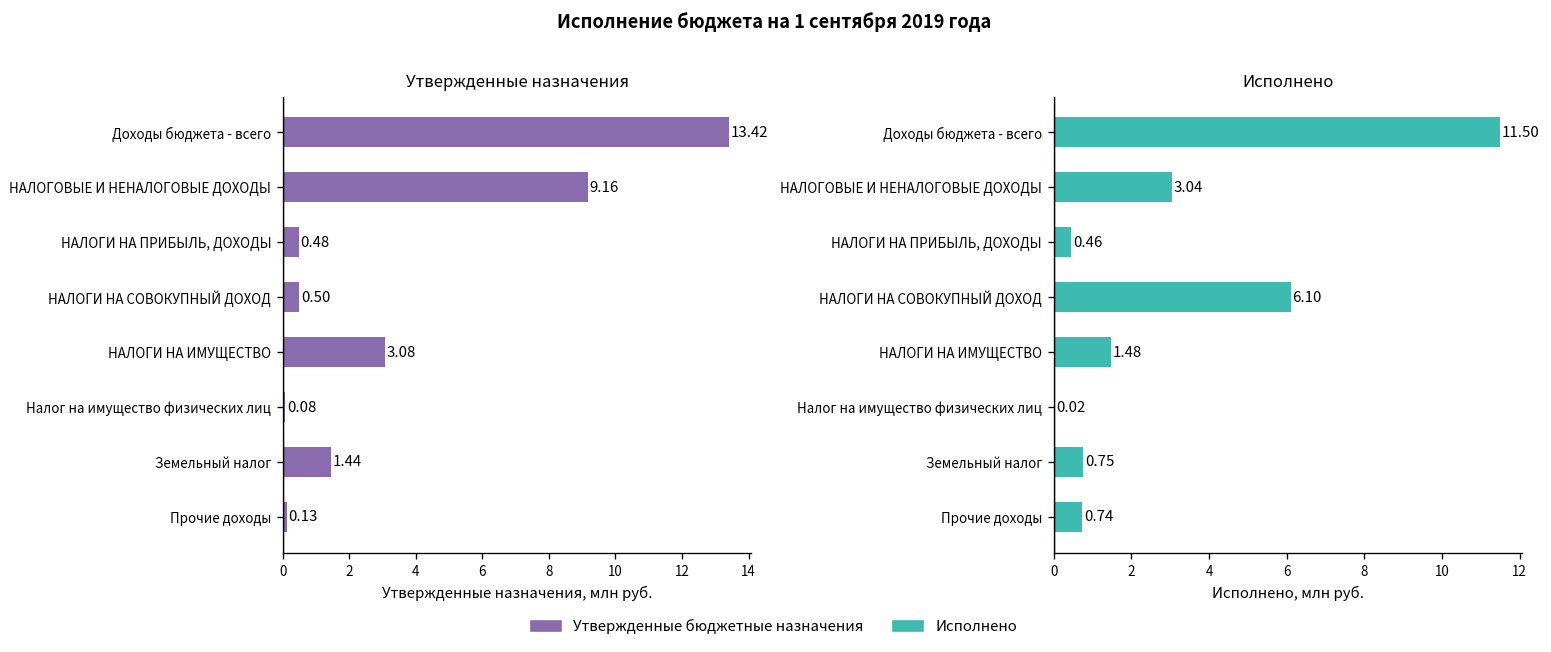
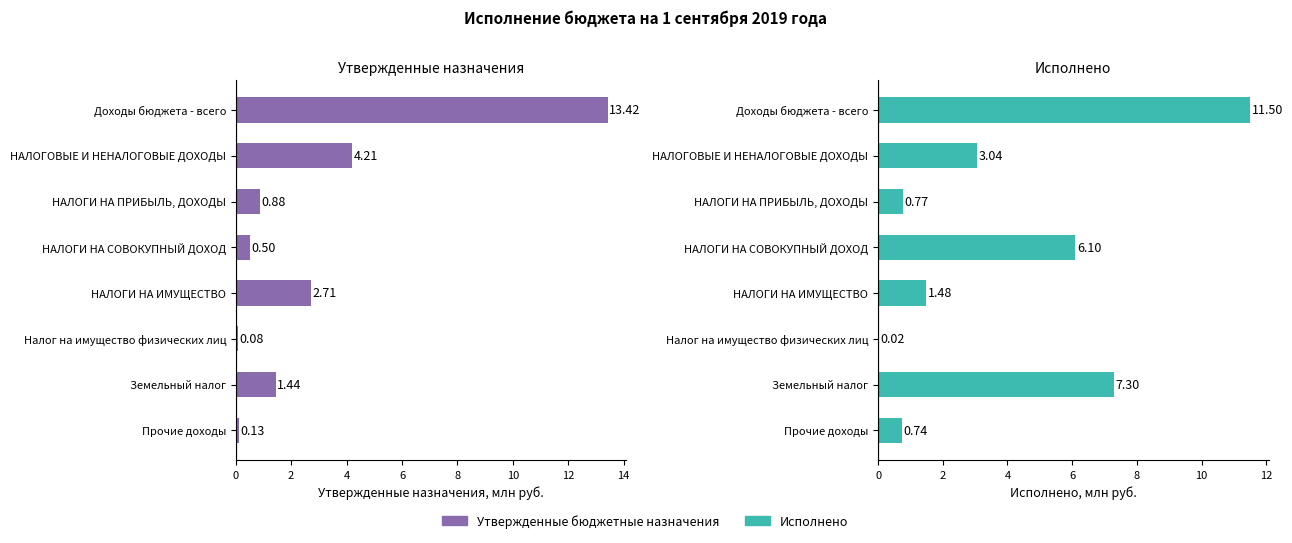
Утвержденные назначения, НАЛОГОВЫЕ И НЕНАЛОГОВЫЕ ДОХОДЫ: 9.16 -> 4.21
Утвержденные назначения, НАЛОГИ НА ПРИБЫЛЬ, ДОХОДЫ: 0.48 -> 0.88
Утвержденные назначения, НАЛОГИ НА ИМУЩЕСТВО: 3.08 -> 2.71
Исполнено, НАЛОГИ НА ПРИБЫЛЬ, ДОХОДЫ: 0.46 -> 0.77
Исполнено, Земельный налог: 0.75 -> 7.30
